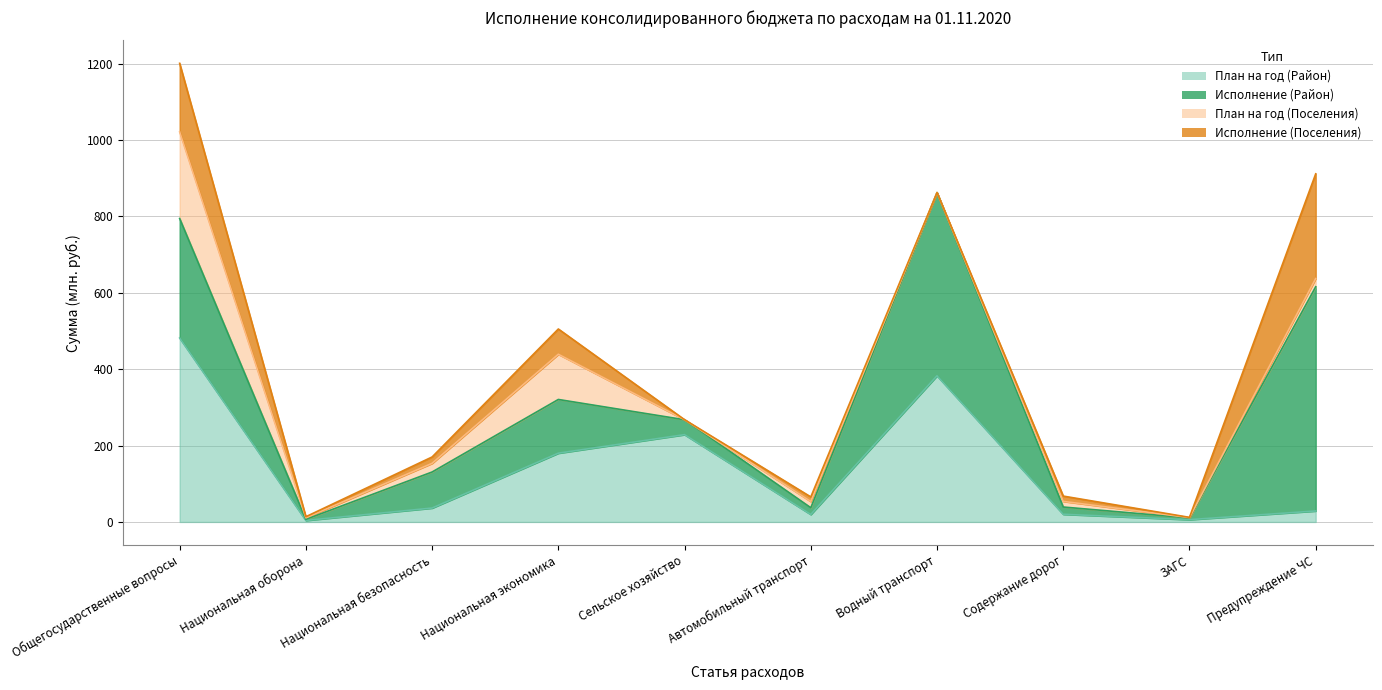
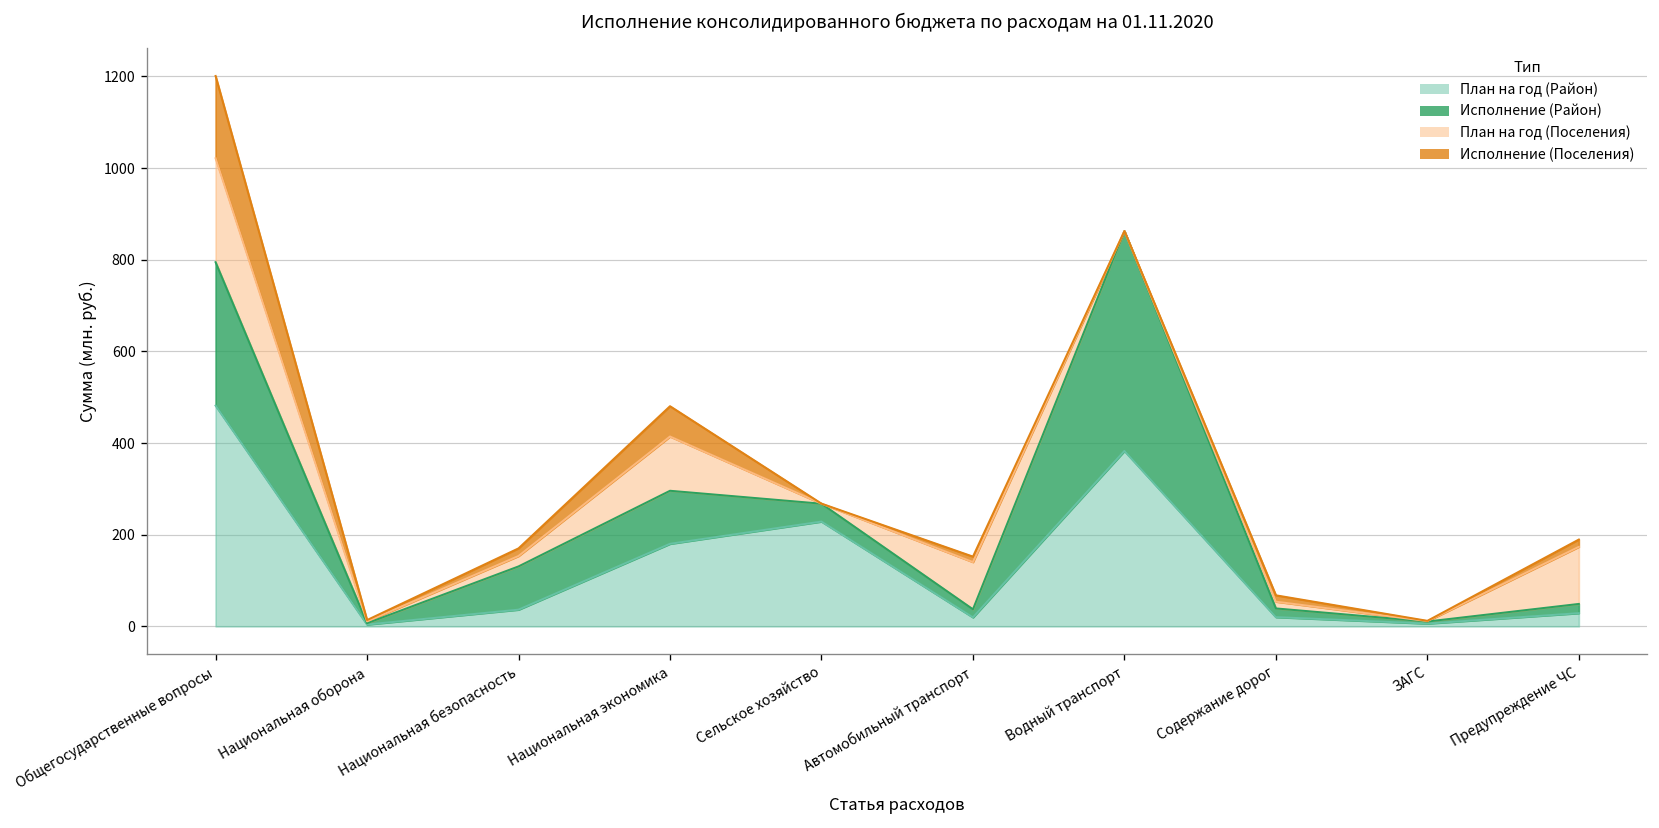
Исполнение (Район), Национальная экономика: 140 -> 120
План на год (Поселения), Автомобильный транспорт: 20 -> 100
Исполнение (Район), Предупреждение ЧС: 590 -> 20
План на год (Поселения), Предупреждение ЧС: 20 -> 120
Исполнение (Поселения), Предупреждение ЧС: 270 -> 20
